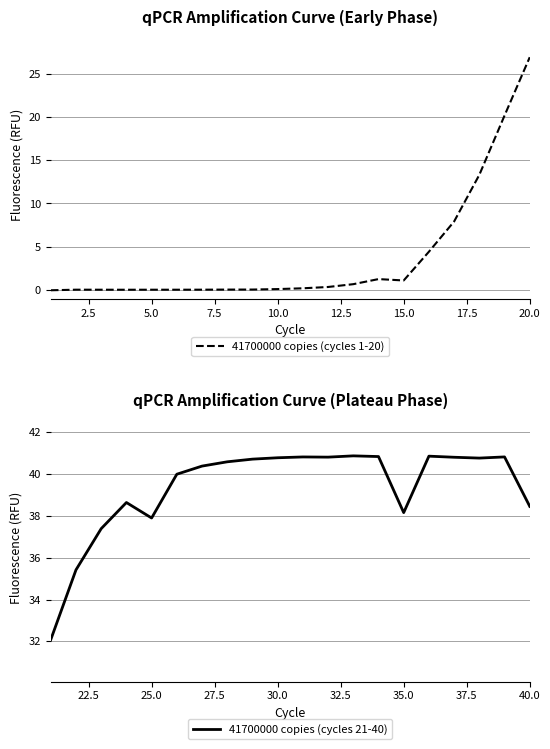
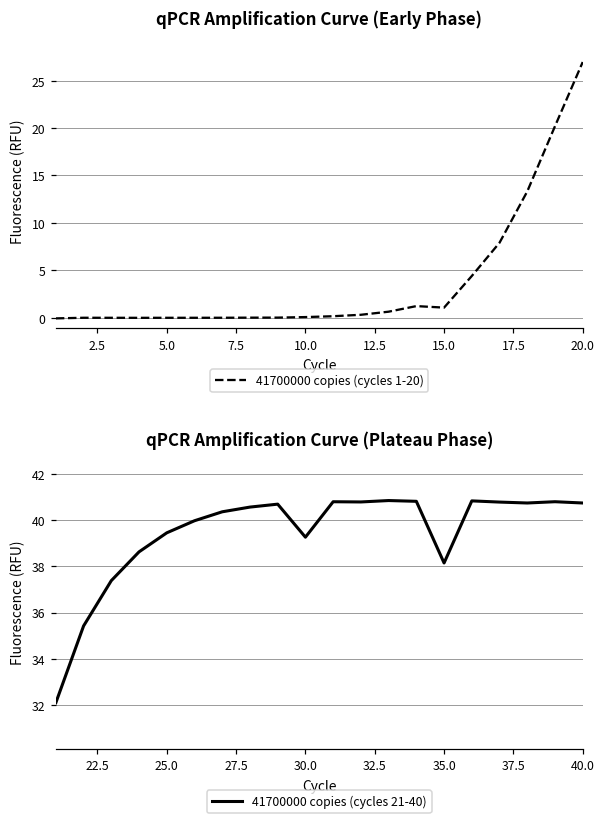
qPCR Amplification Curve (Plateau Phase), 25.0: 37.9 -> 39.5
qPCR Amplification Curve (Plateau Phase), 30.0: 40.8 -> 39.3
qPCR Amplification Curve (Plateau Phase), 40.0: 38.4 -> 40.8
